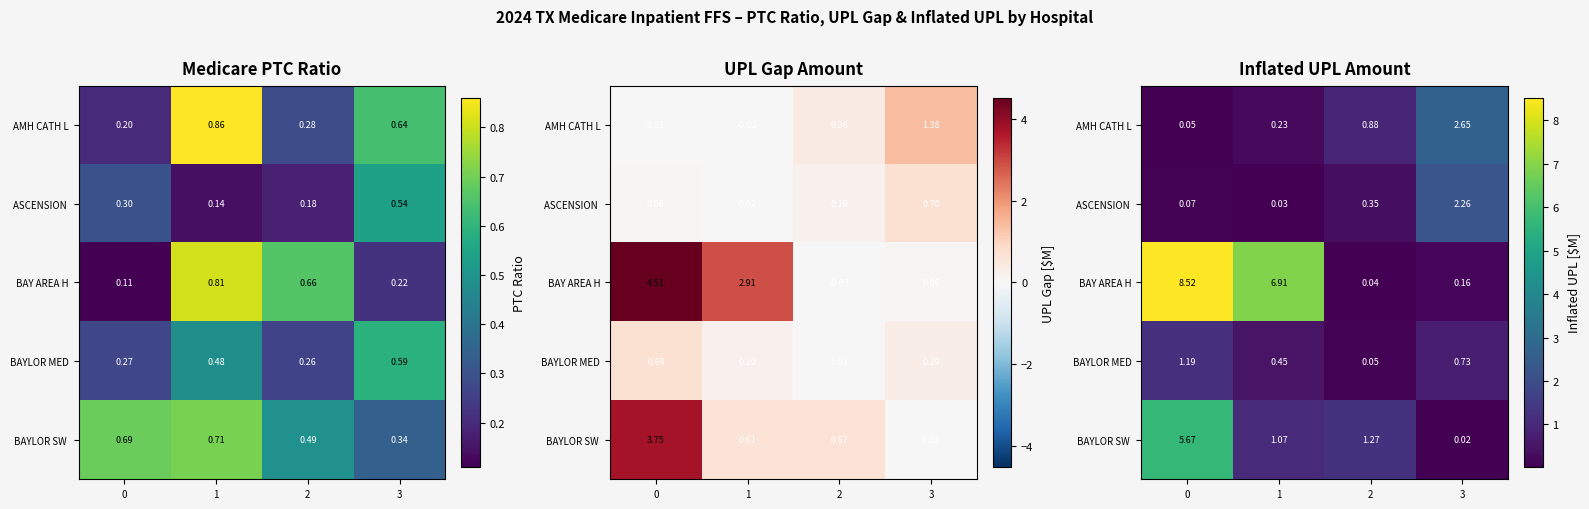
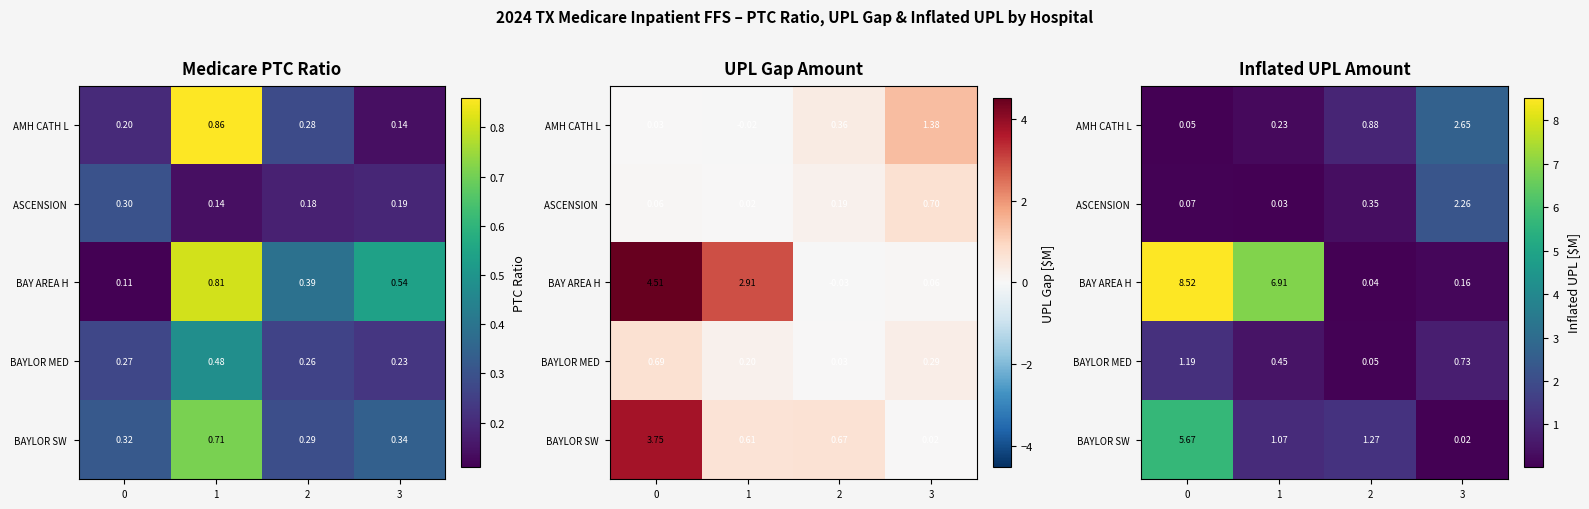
Medicare PTC Ratio, AMH CATH L, 3: 0.64 -> 0.14
Medicare PTC Ratio, ASCENSION, 3: 0.54 -> 0.19
Medicare PTC Ratio, BAY AREA H, 2: 0.66 -> 0.39
Medicare PTC Ratio, BAY AREA H, 3: 0.22 -> 0.54
Medicare PTC Ratio, BAYLOR MED, 3: 0.59 -> 0.23
Medicare PTC Ratio, BAYLOR SW, 0: 0.69 -> 0.32
Medicare PTC Ratio, BAYLOR SW, 2: 0.49 -> 0.29
